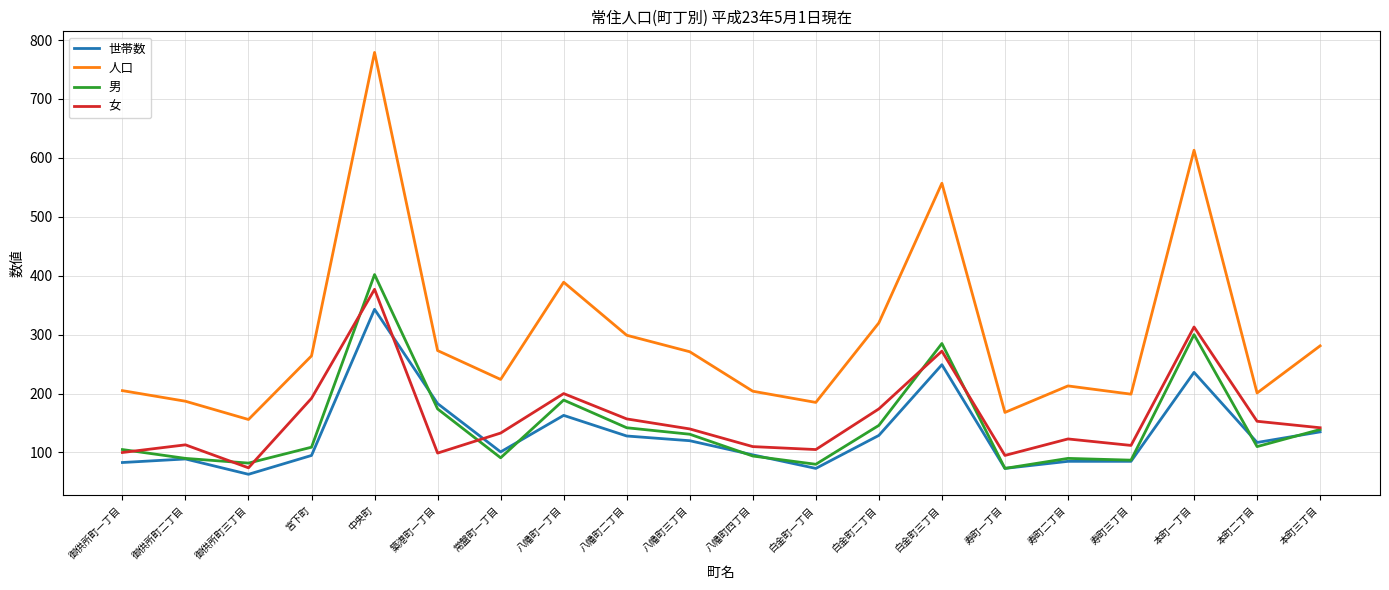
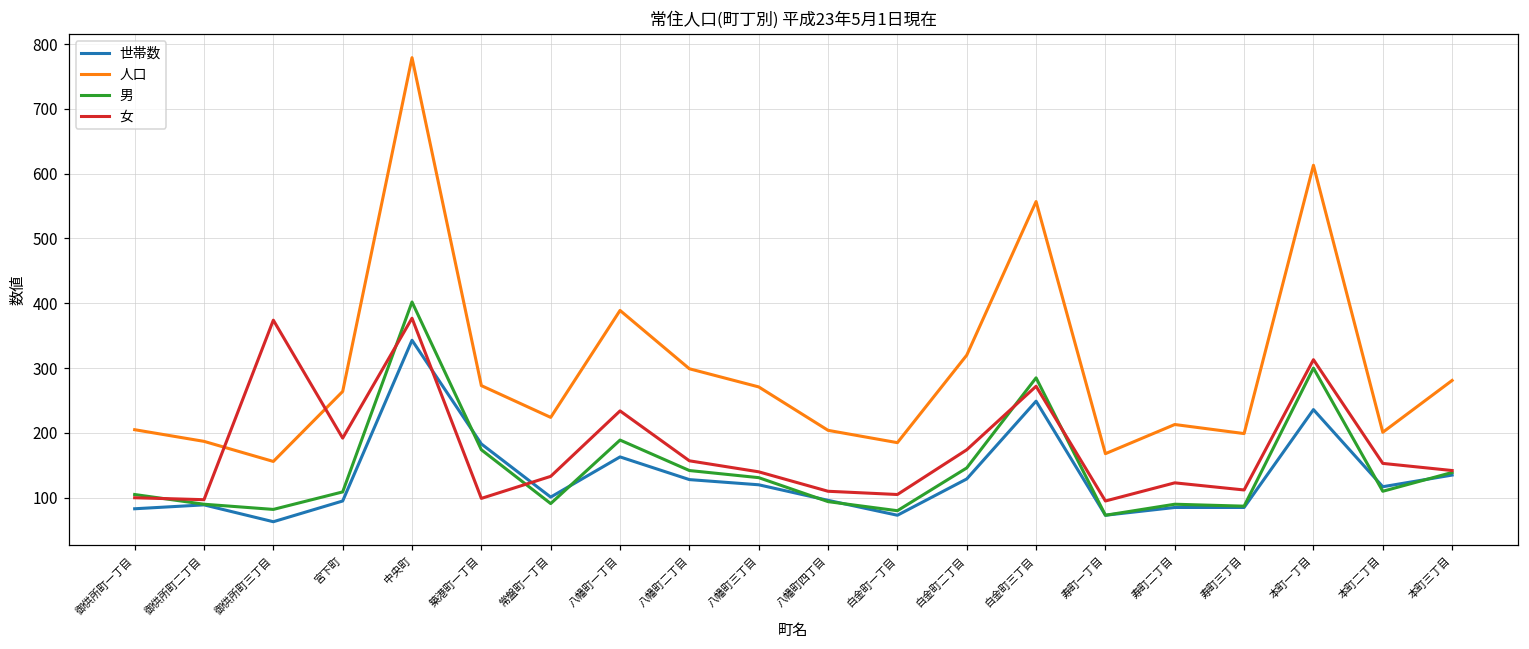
女, 御供所町二丁目: 110 -> 100
女, 御供所町三丁目: 70 -> 370
女, 八幡町一丁目: 200 -> 230
